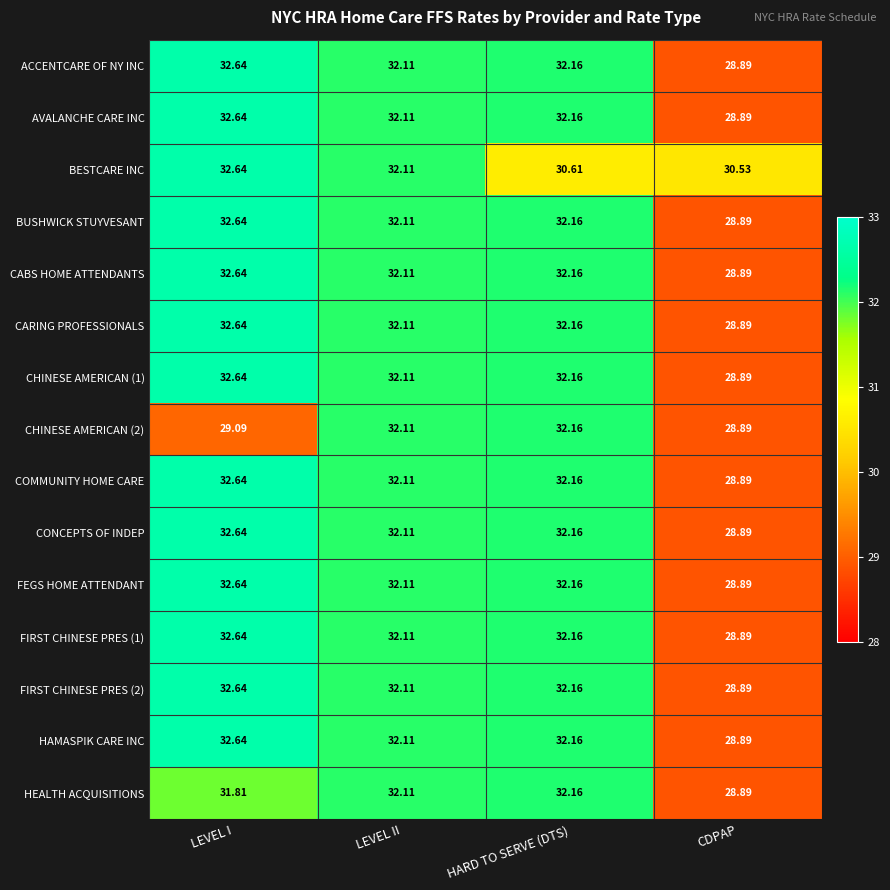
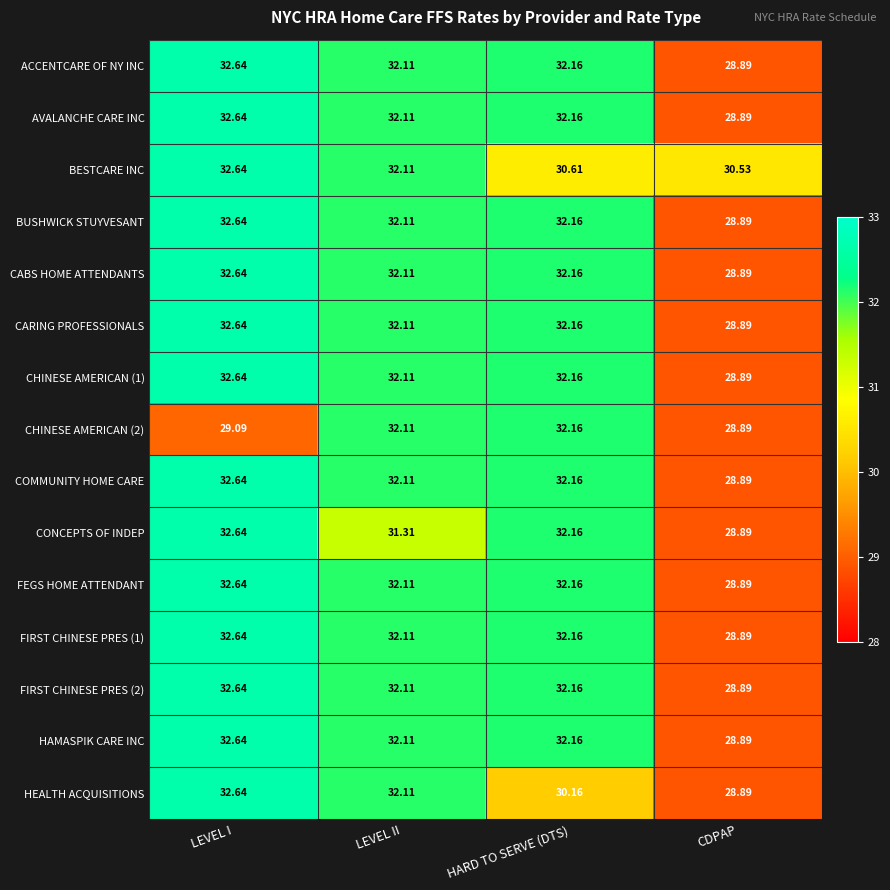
CONCEPTS OF INDEP, LEVEL II: 32.11 -> 31.31
HEALTH ACQUISITIONS, LEVEL I: 31.81 -> 32.64
HEALTH ACQUISITIONS, HARD TO SERVE (DTS): 32.16 -> 30.16
